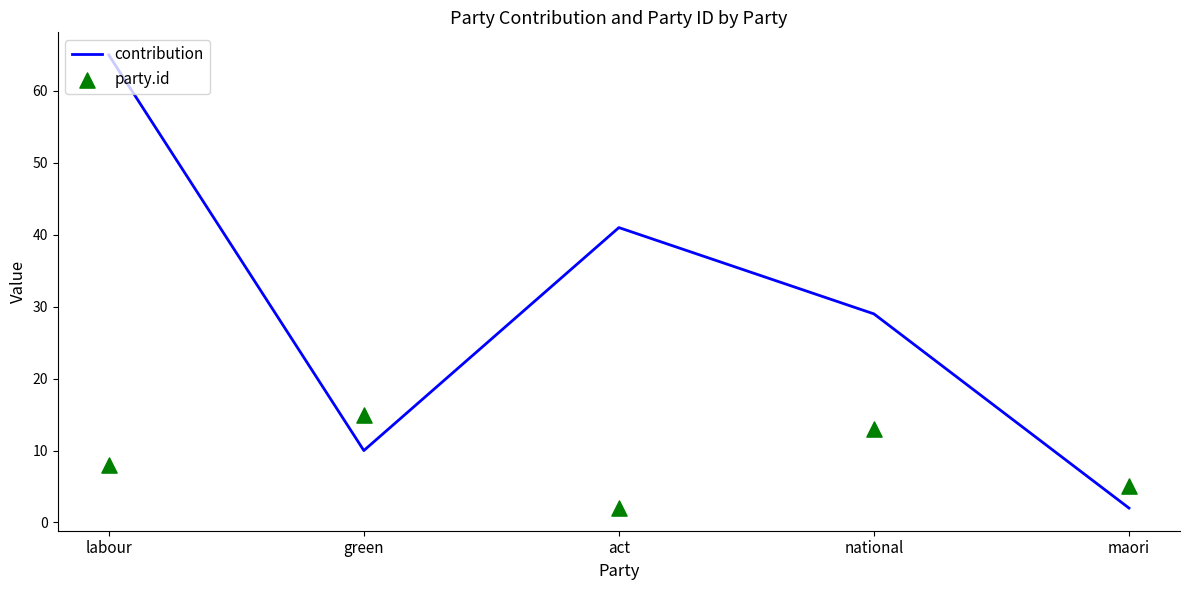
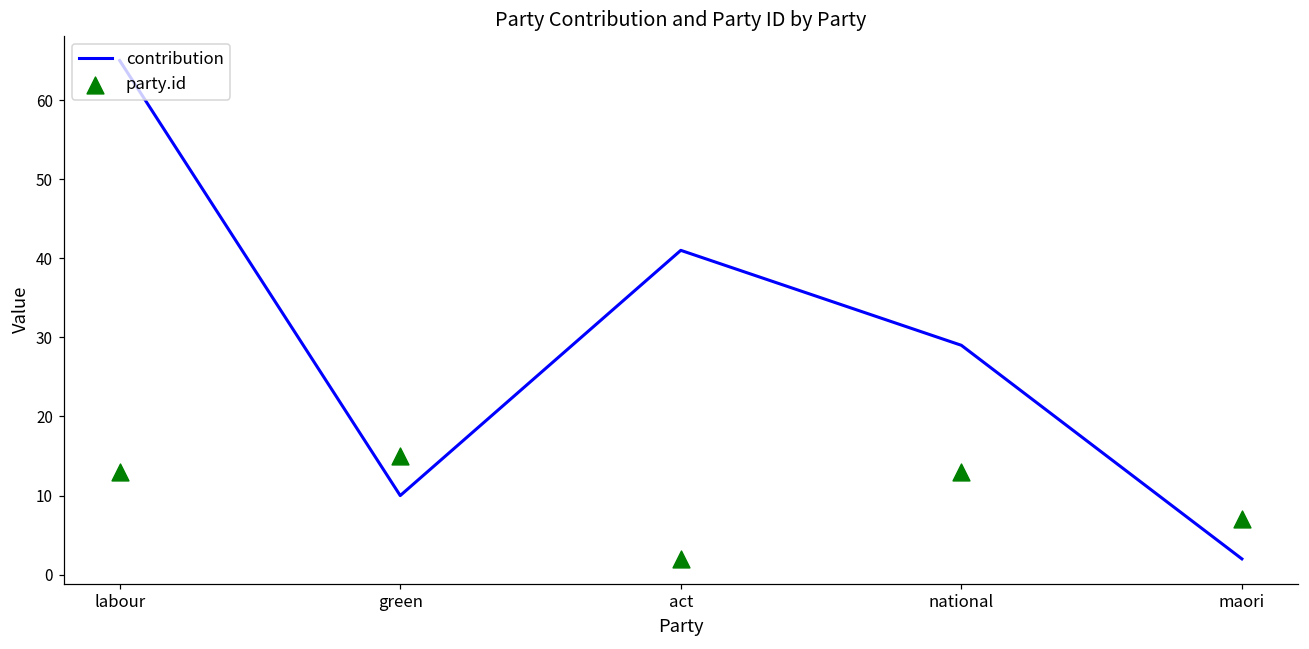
party.id, labour: 8 -> 13
party.id, maori: 5 -> 7
